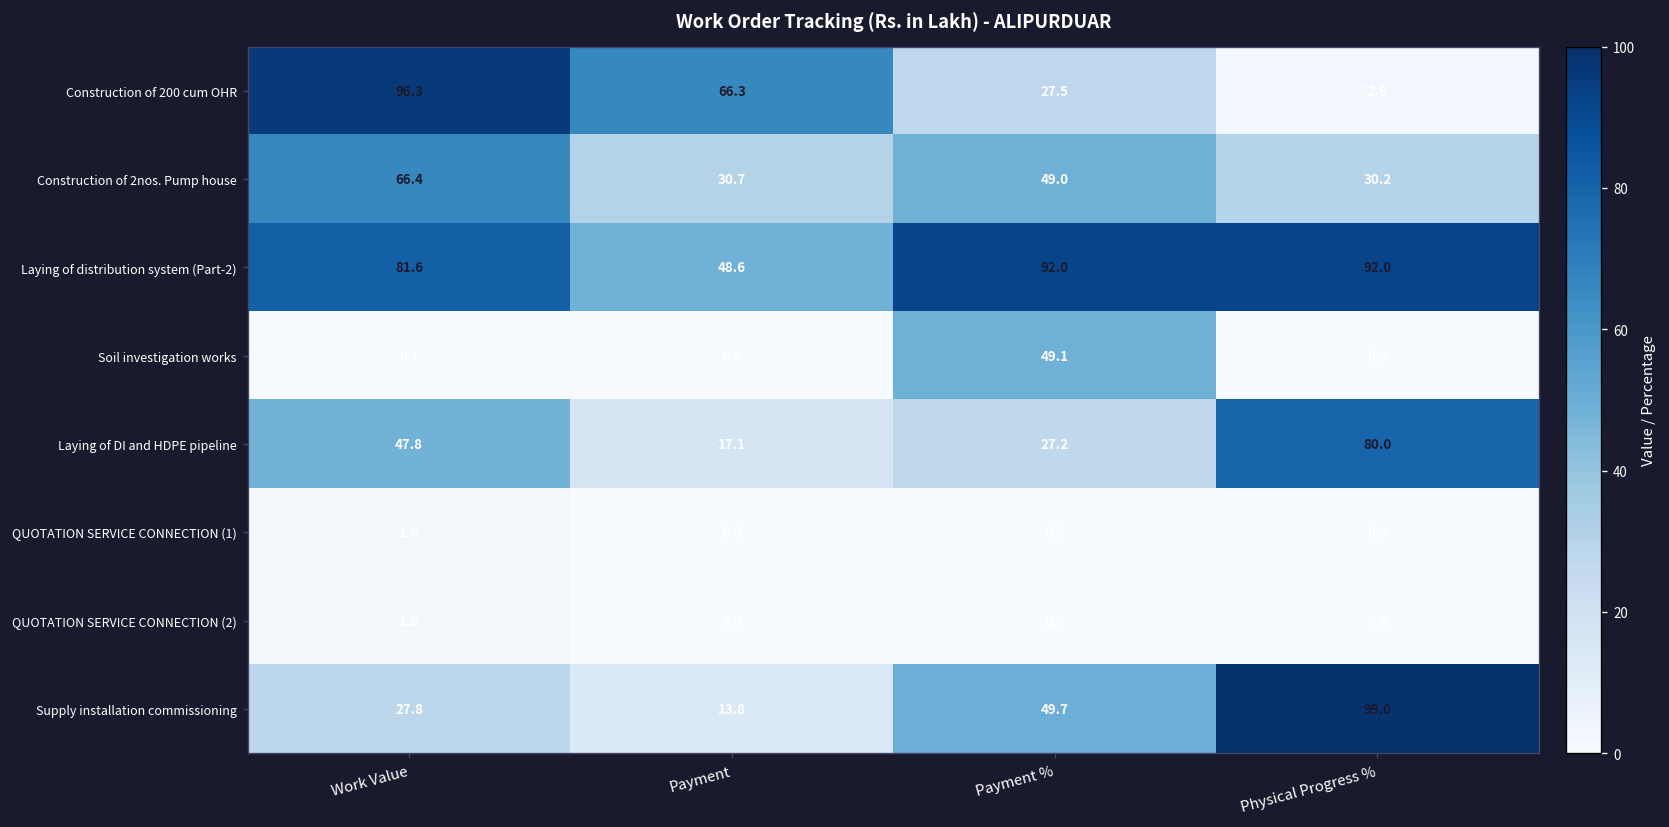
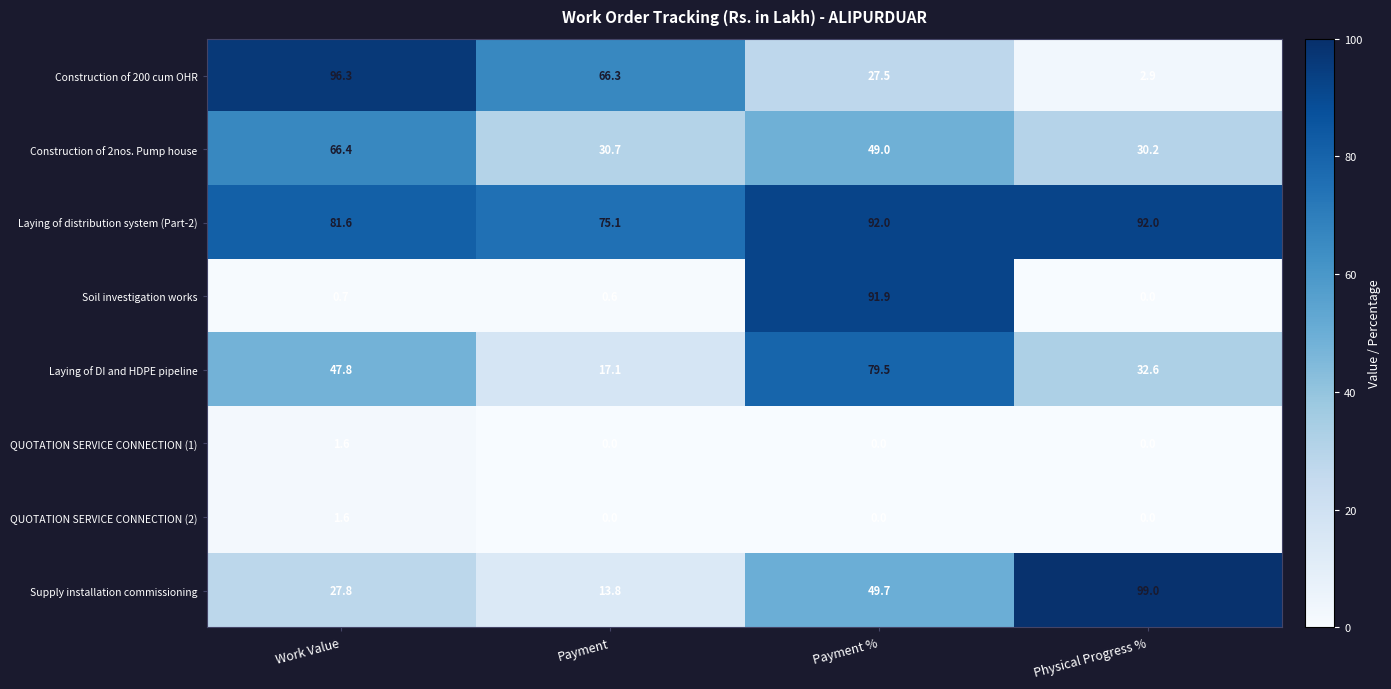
Laying of distribution system (Part-2), Payment: 48.6 -> 75.1
Soil investigation works, Payment %: 49.1 -> 91.9
Laying of DI and HDPE pipeline, Payment %: 27.2 -> 79.5
Laying of DI and HDPE pipeline, Physical Progress %: 80.0 -> 32.6
